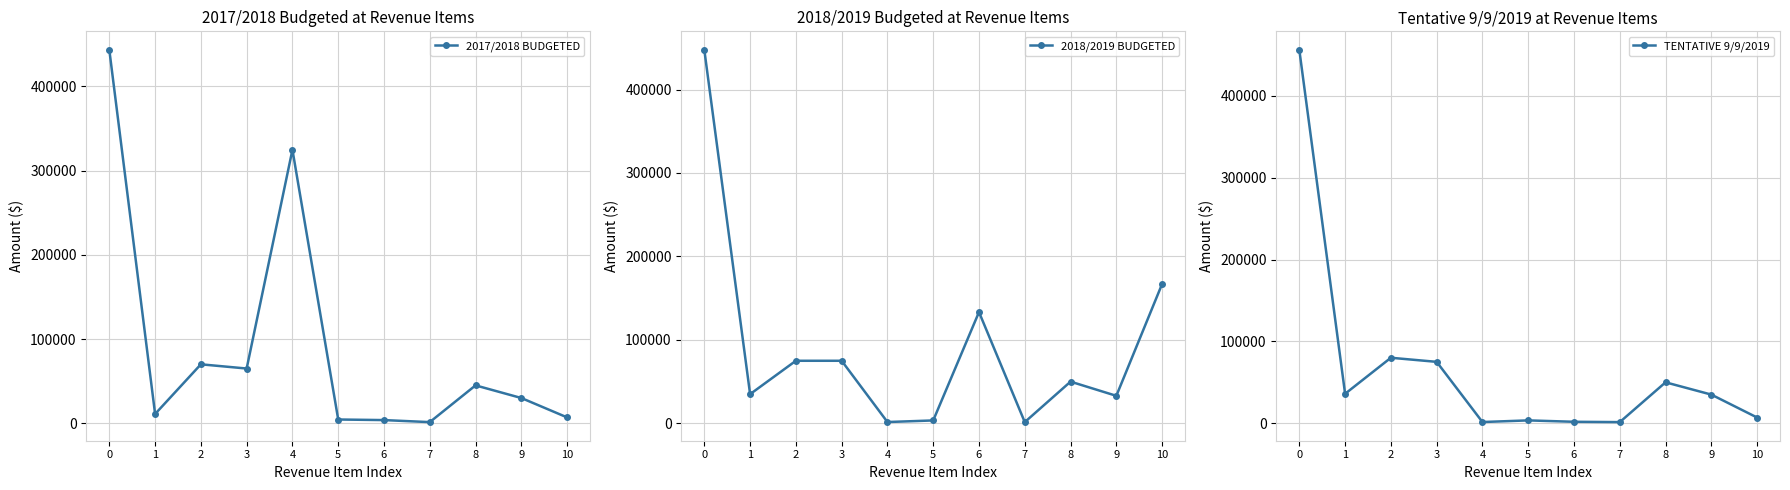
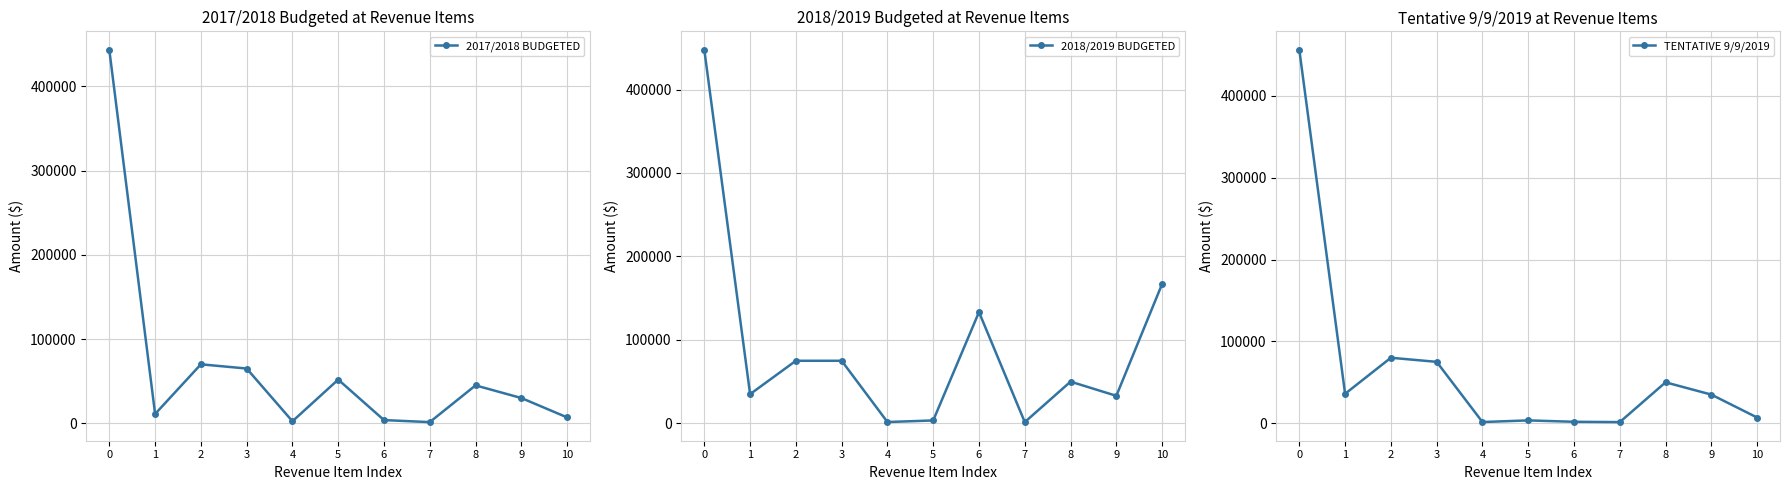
2017/2018 Budgeted at Revenue Items, 4: 320000 -> 0
2017/2018 Budgeted at Revenue Items, 5: 0 -> 50000
